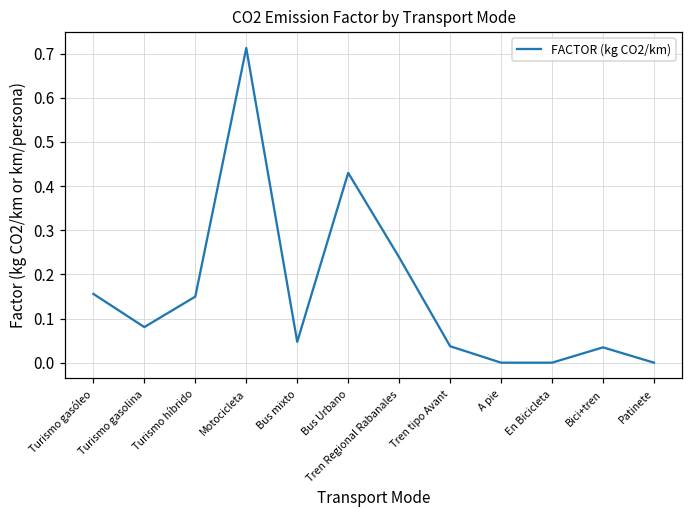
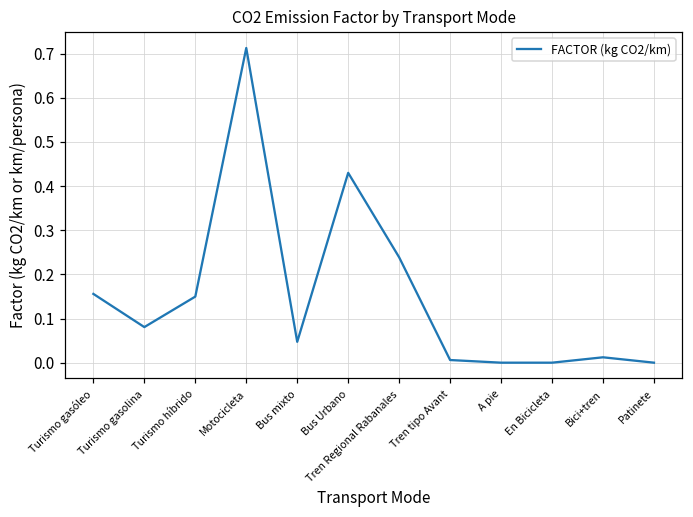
Tren tipo Avant: 0.04 -> 0.01
Bici+tren: 0.03 -> 0.01
